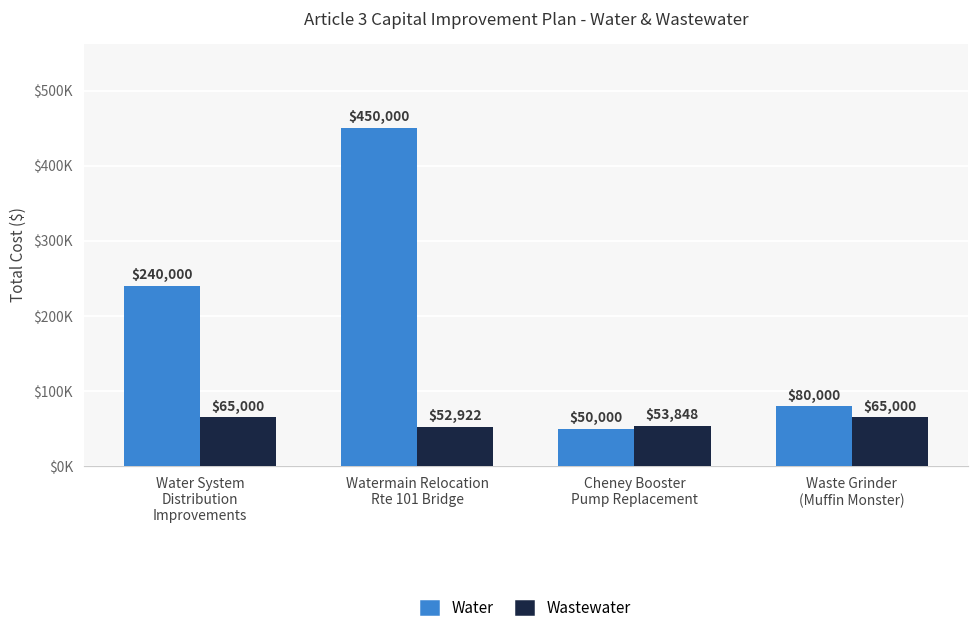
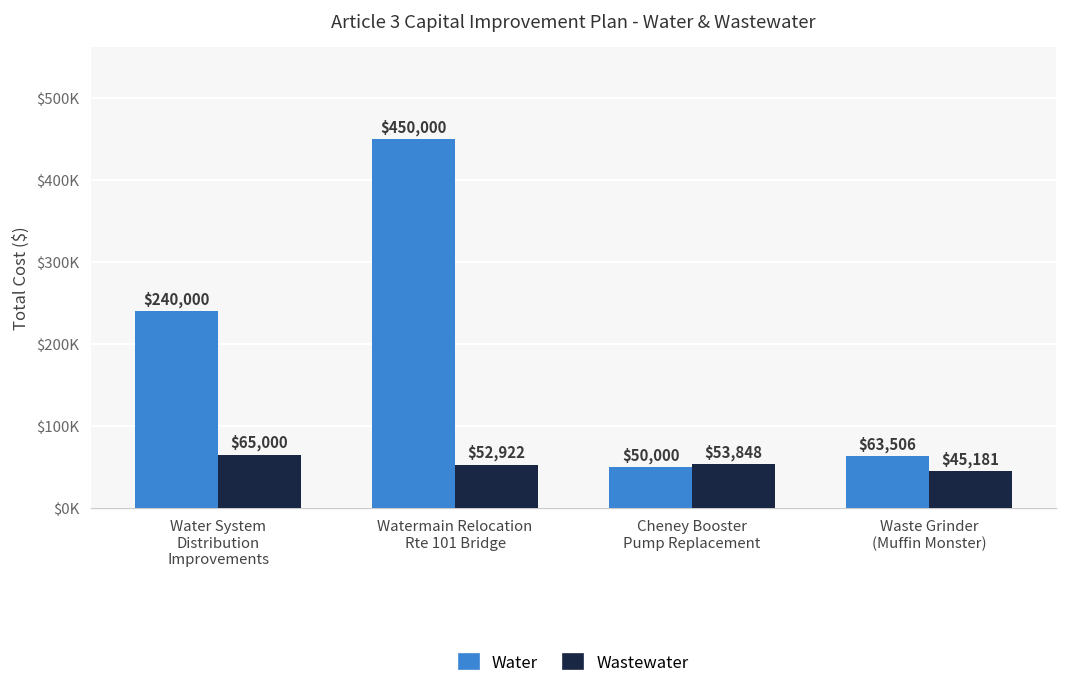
Water, Waste Grinder (Muffin Monster): $80,000 -> $63,506
Wastewater, Waste Grinder (Muffin Monster): $65,000 -> $45,181
